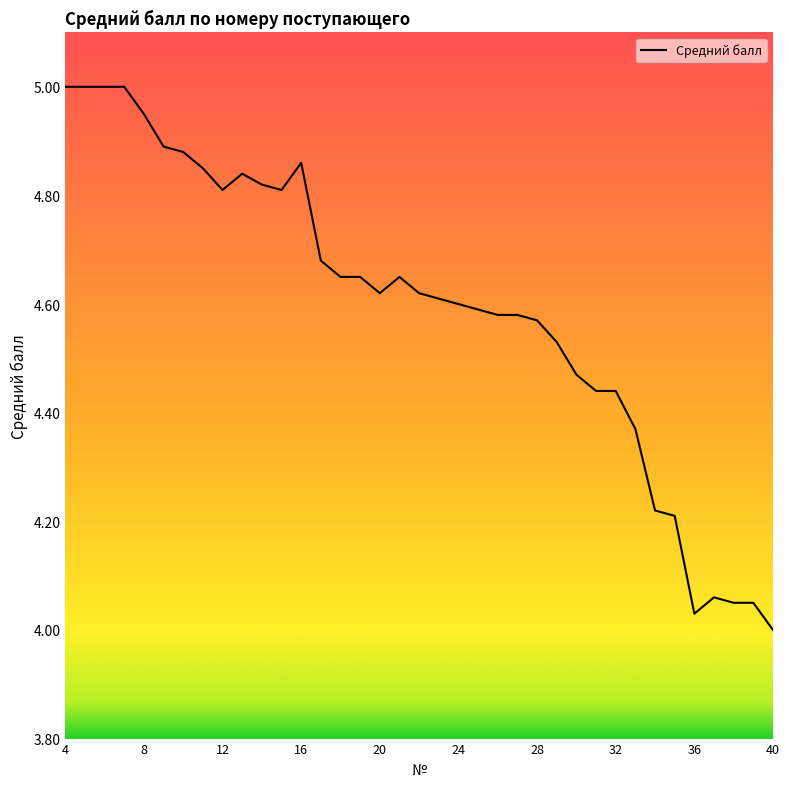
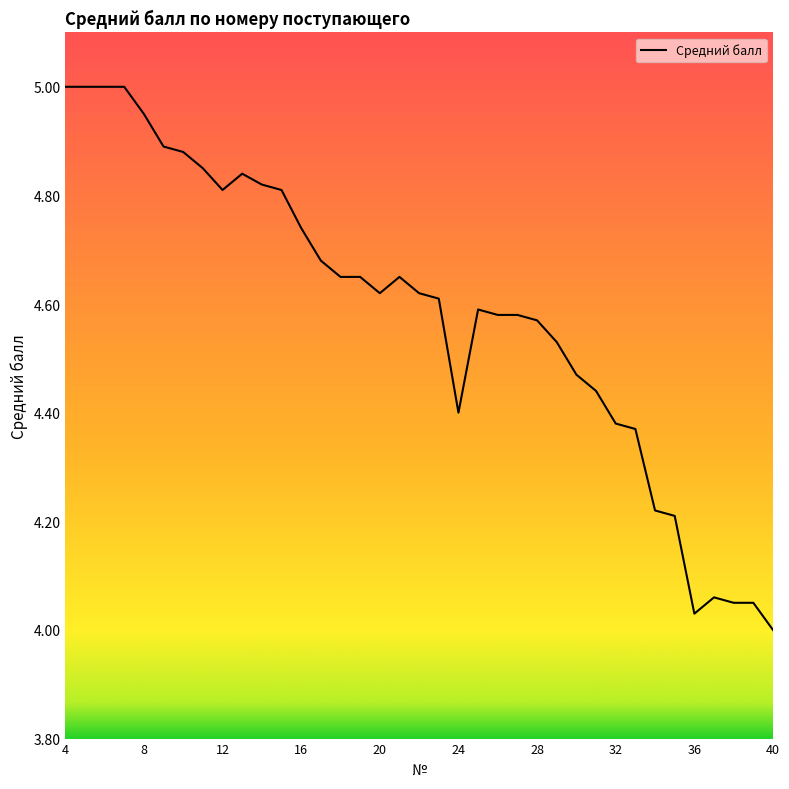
16: 4.86 -> 4.74
24: 4.6 -> 4.4
32: 4.44 -> 4.38
